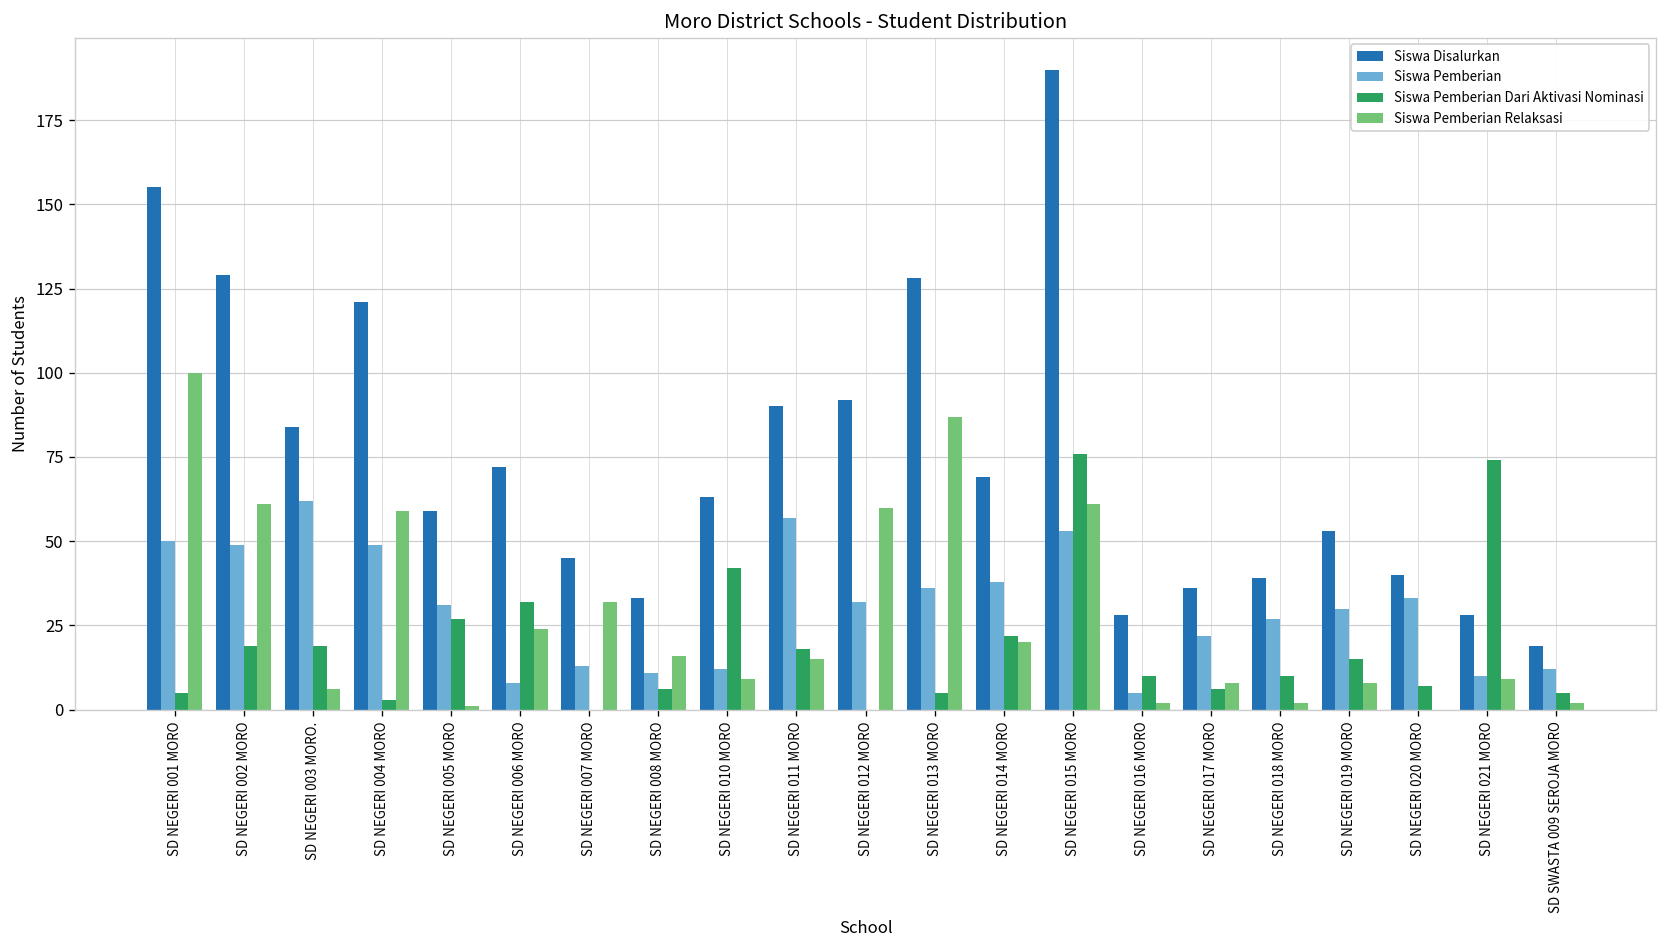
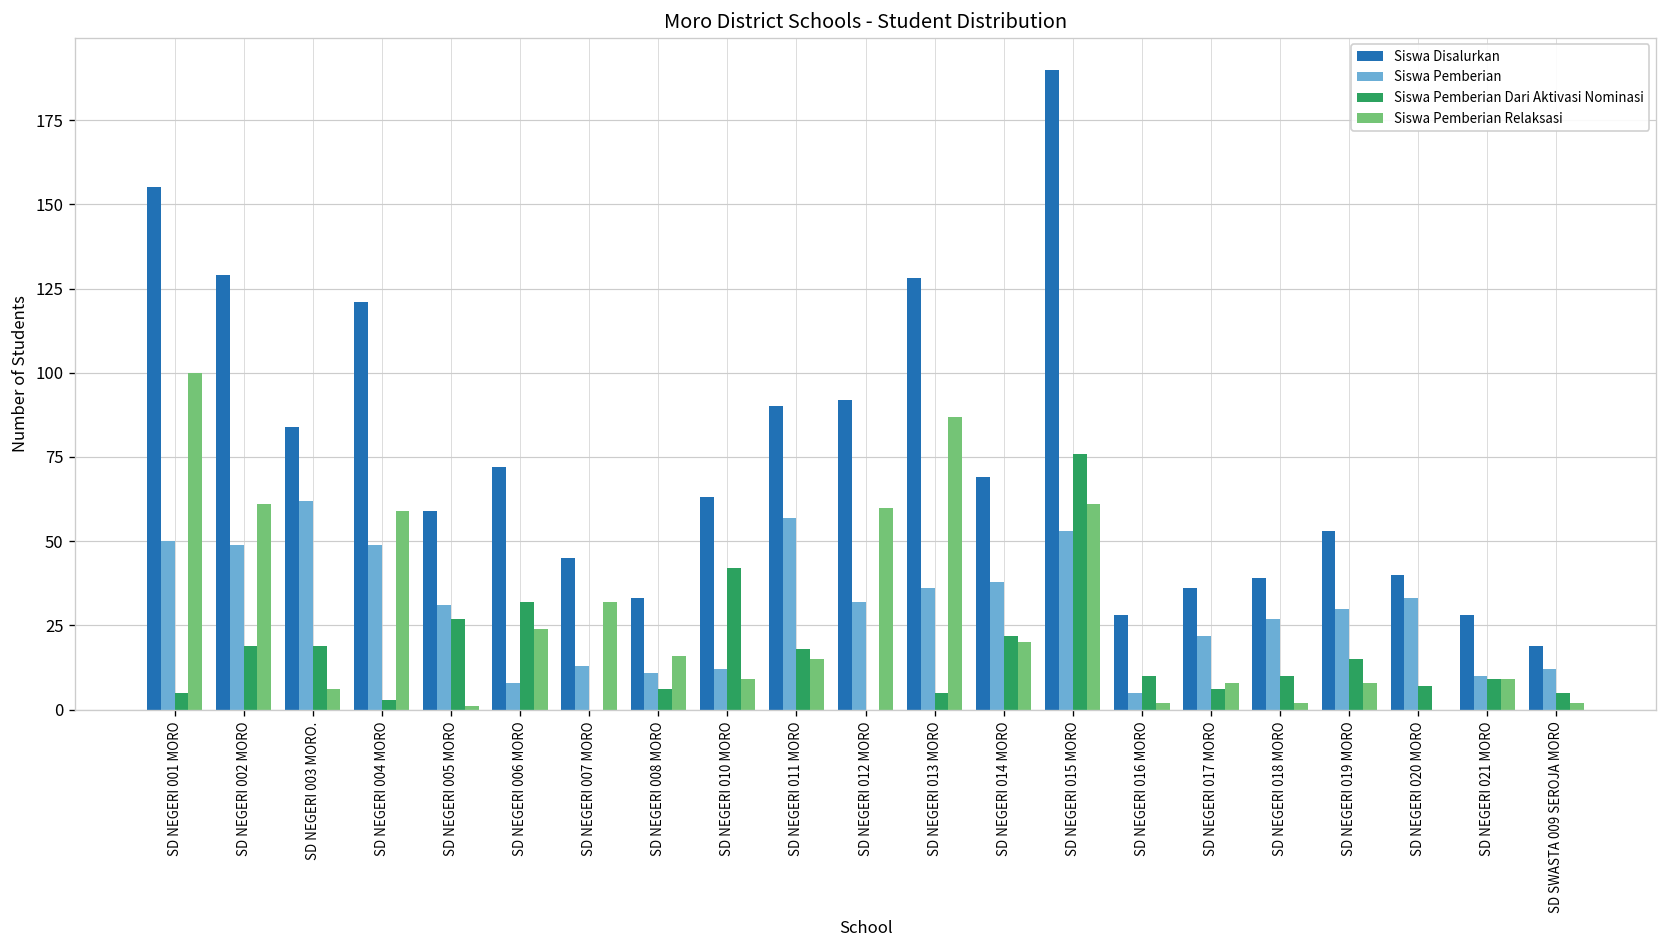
Siswa Pemberian Dari Aktivasi Nominasi, SD NEGERI 021 MORO: 74 -> 9
